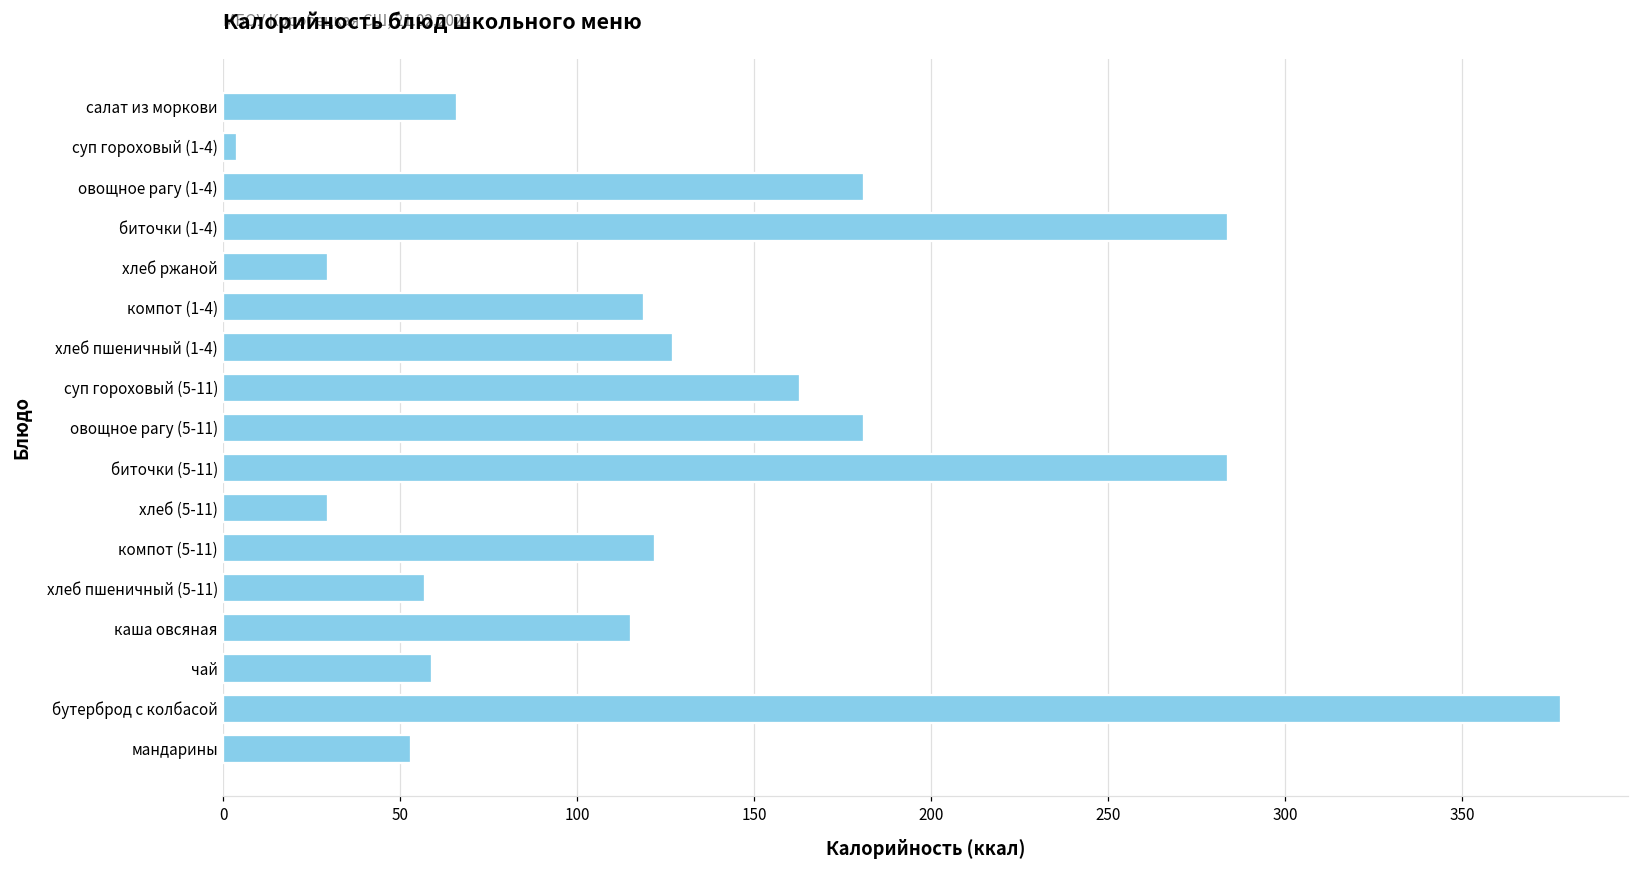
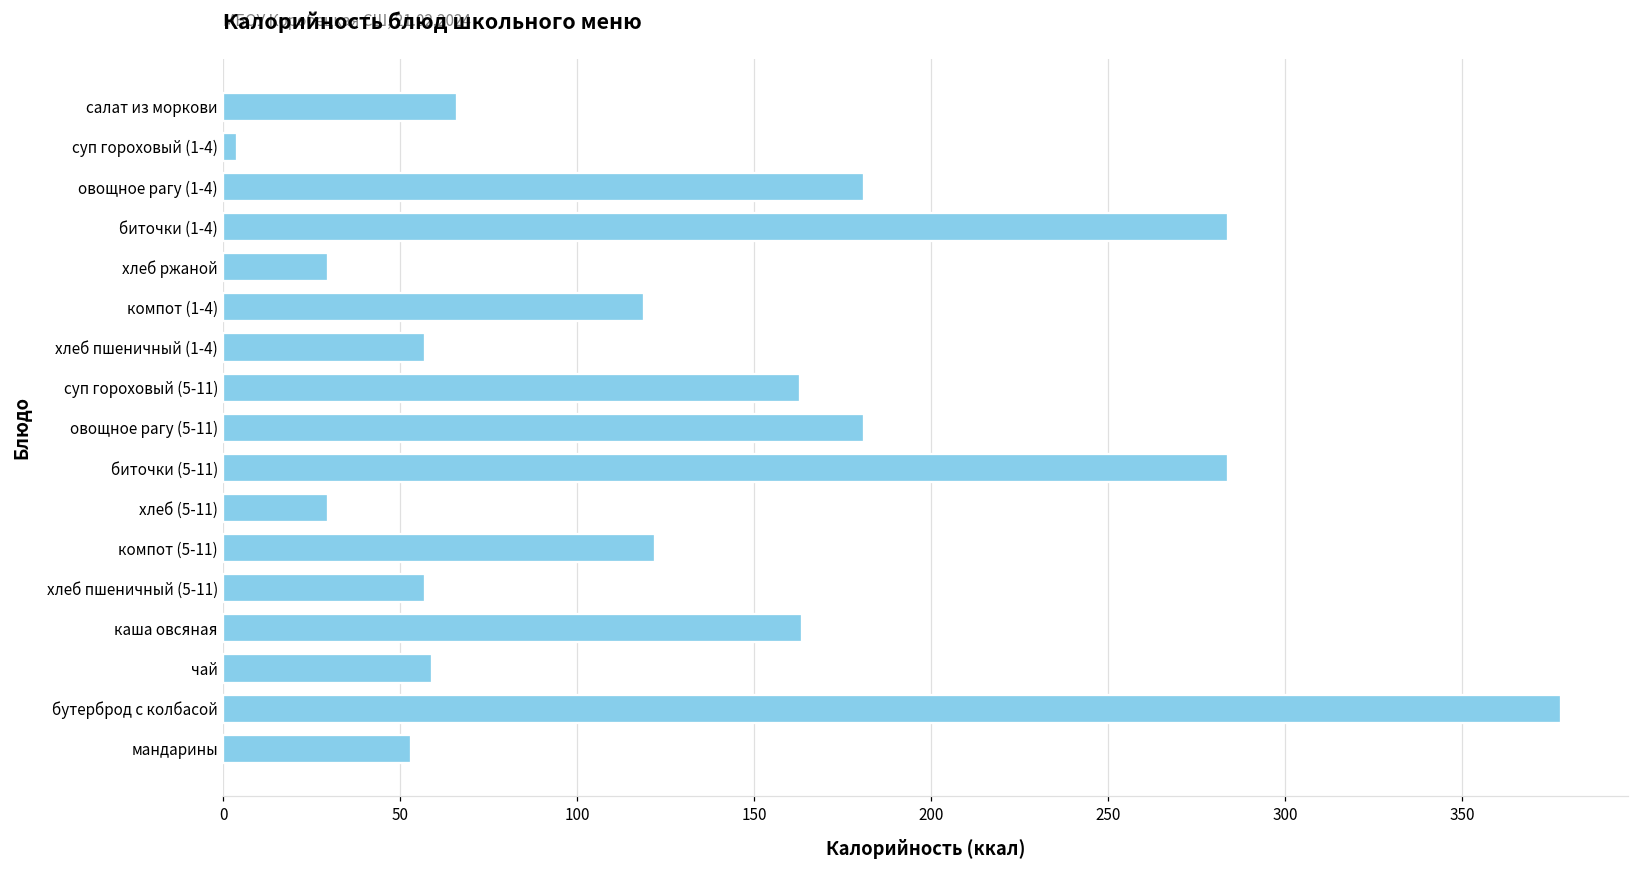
хлеб пшеничный (1-4): 127 -> 57
каша овсяная: 115 -> 164
